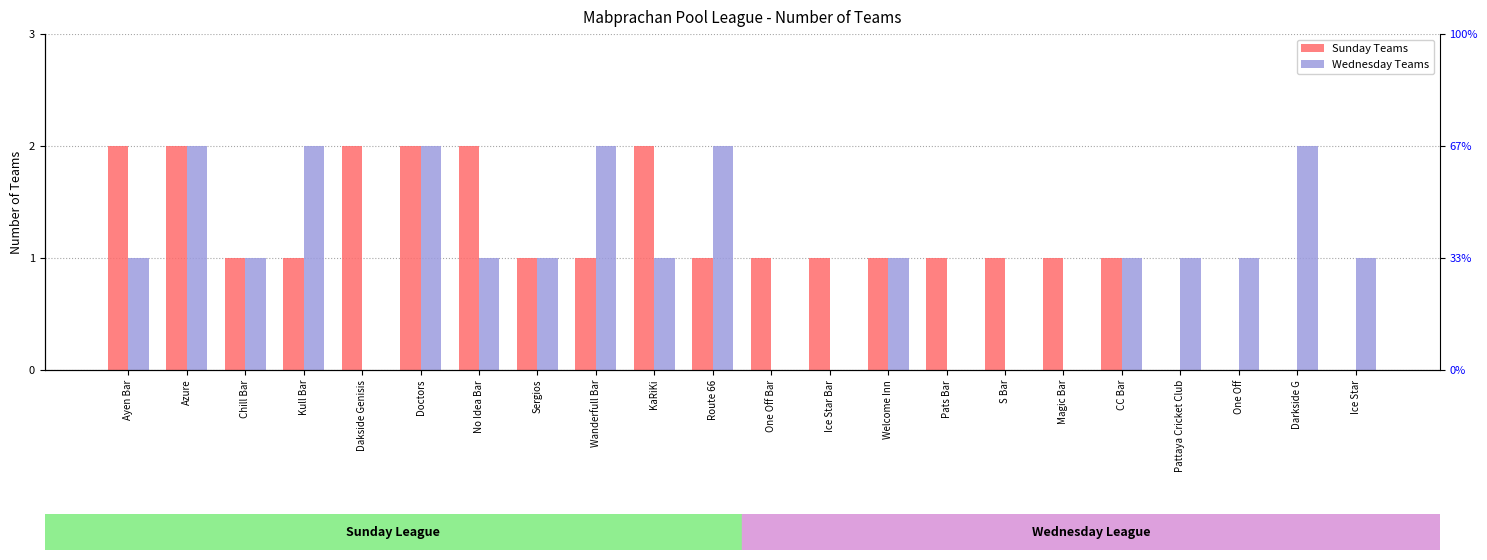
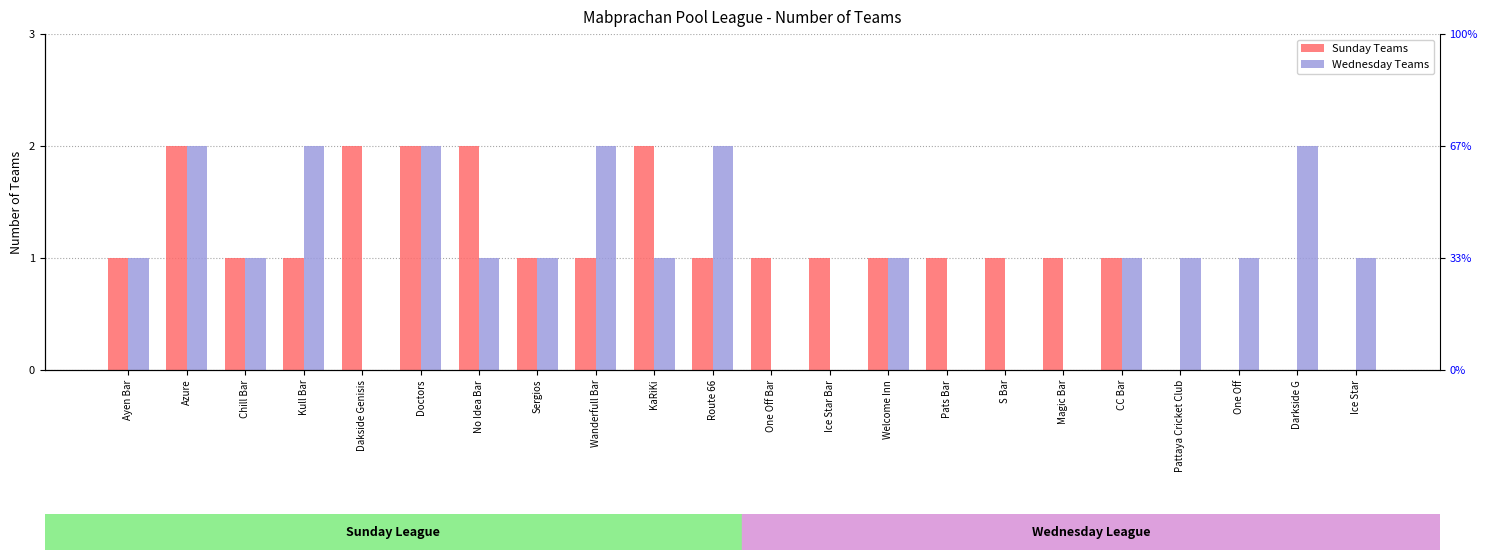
Sunday Teams, Ayen Bar: 2 -> 1
